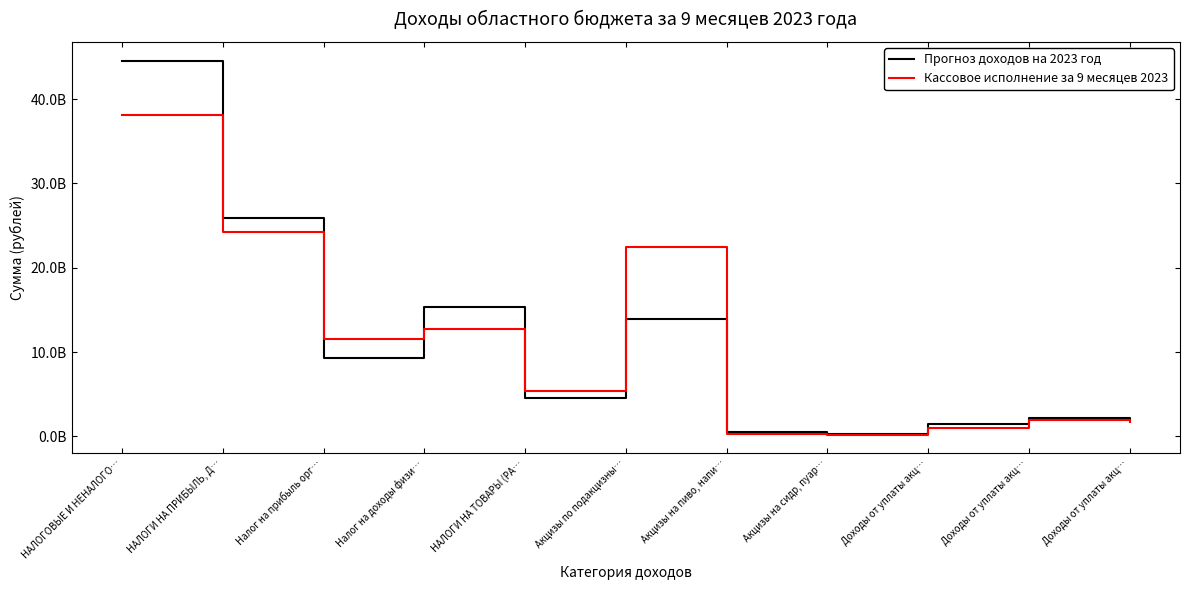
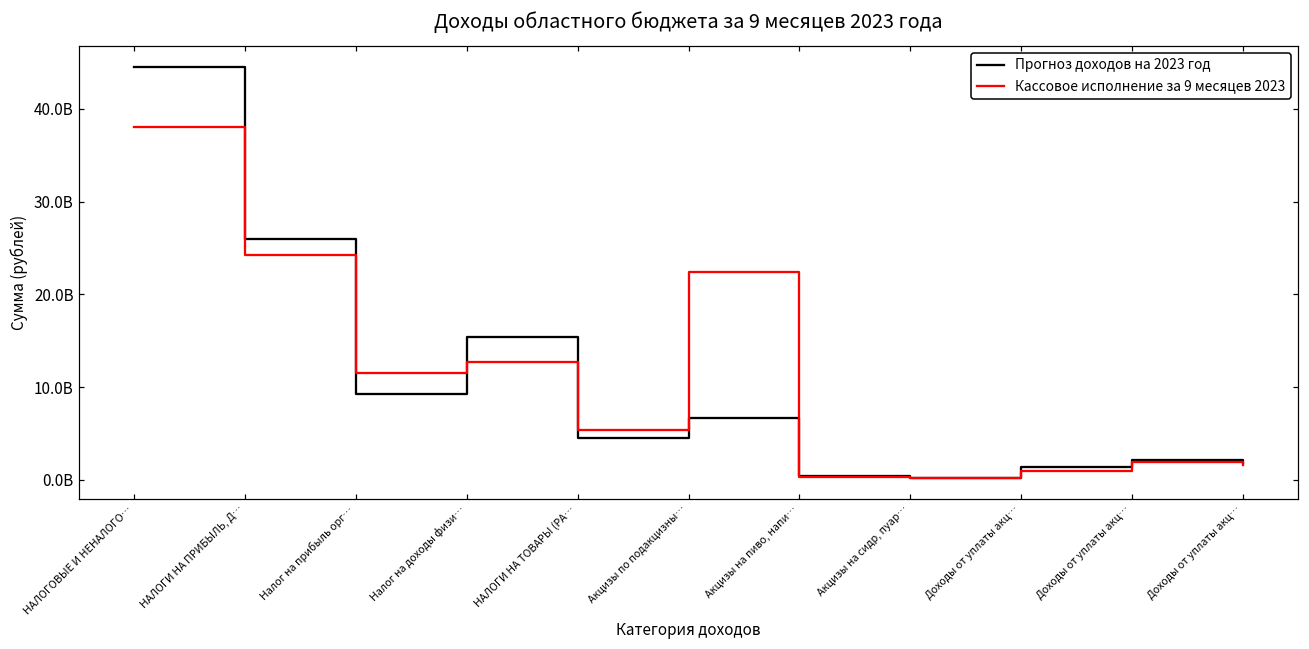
Прогноз доходов на 2023 год, Акцизы по подакцизны…: 14000000000 -> 7000000000
